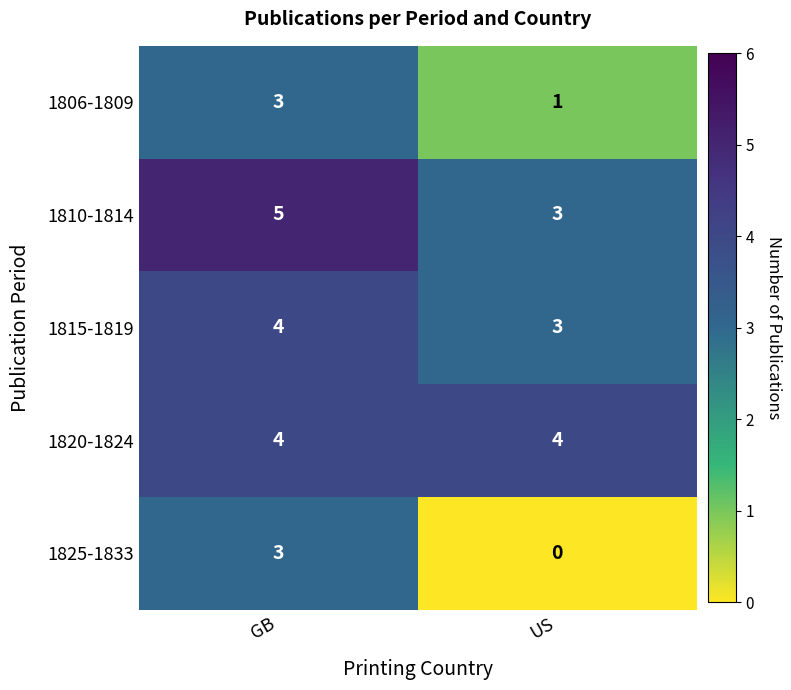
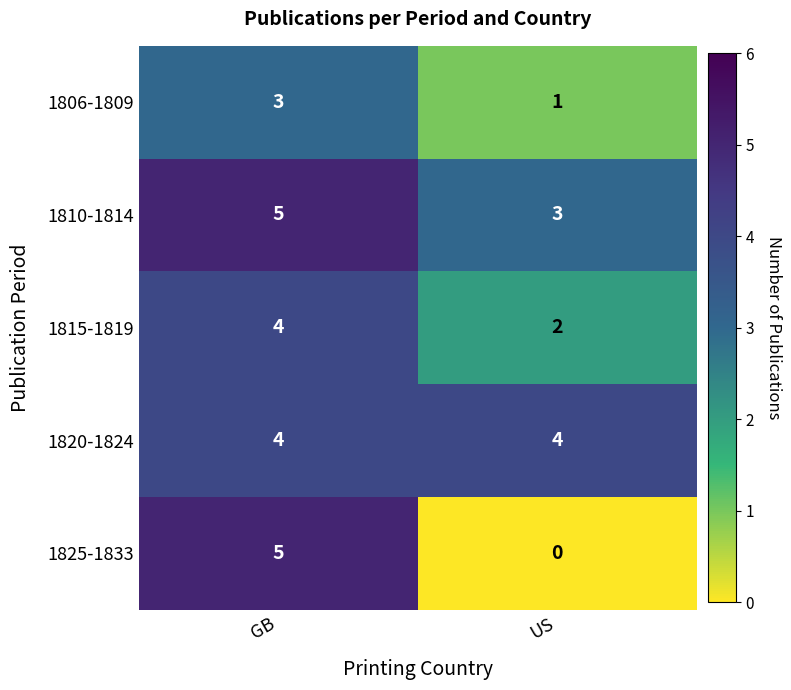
1815-1819, US: 3 -> 2
1825-1833, GB: 3 -> 5
